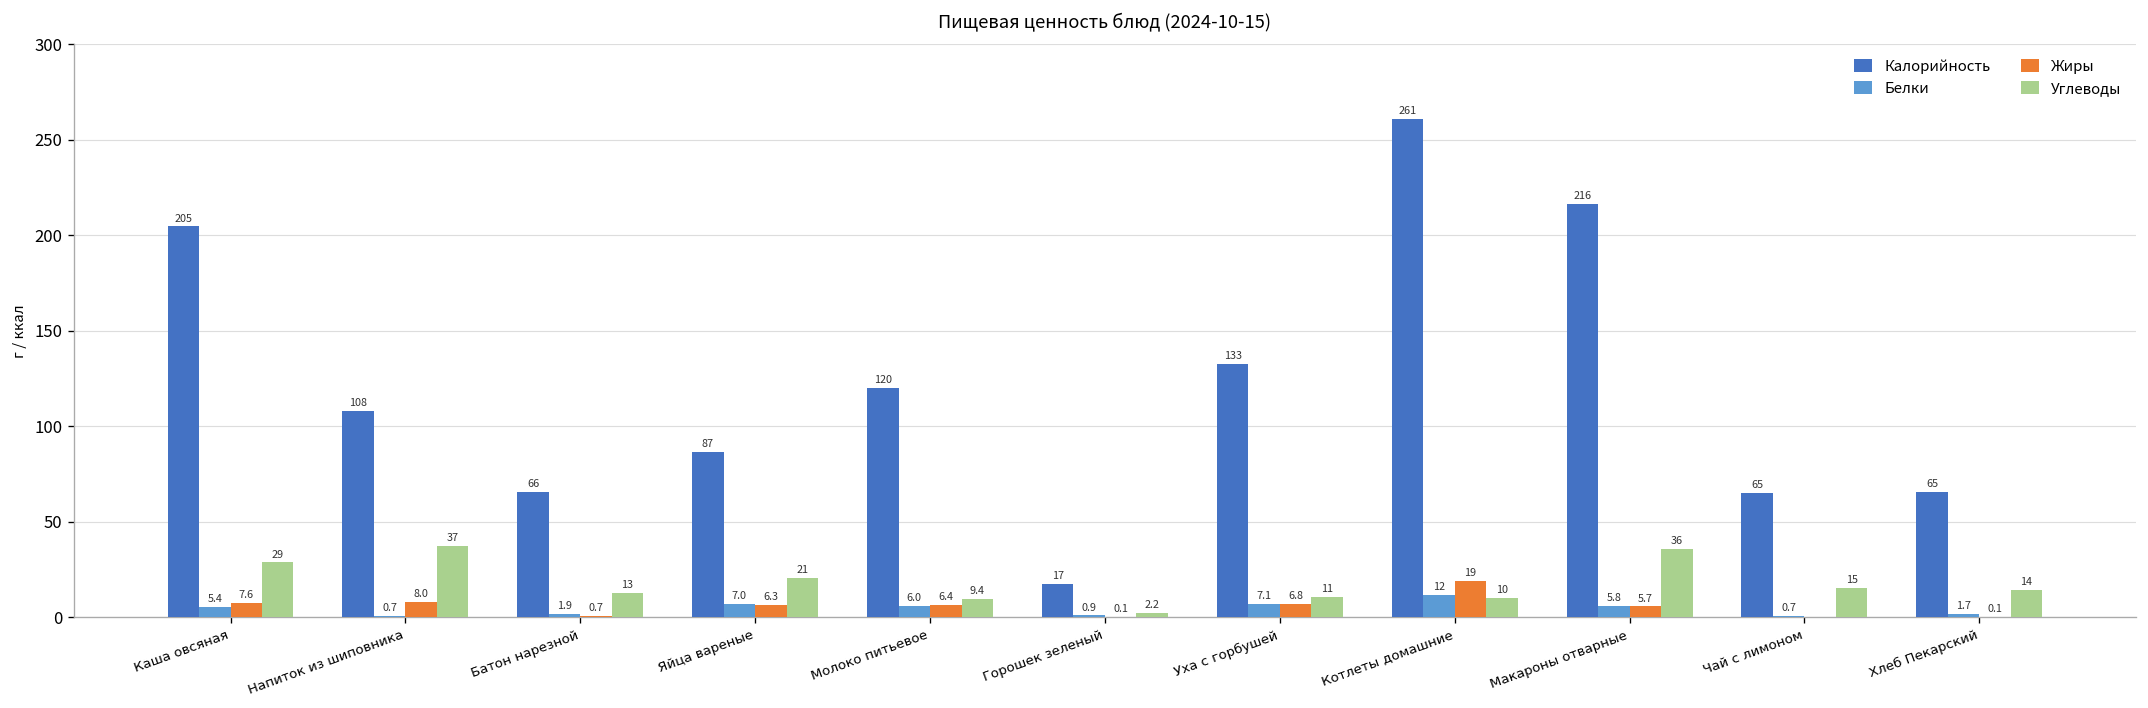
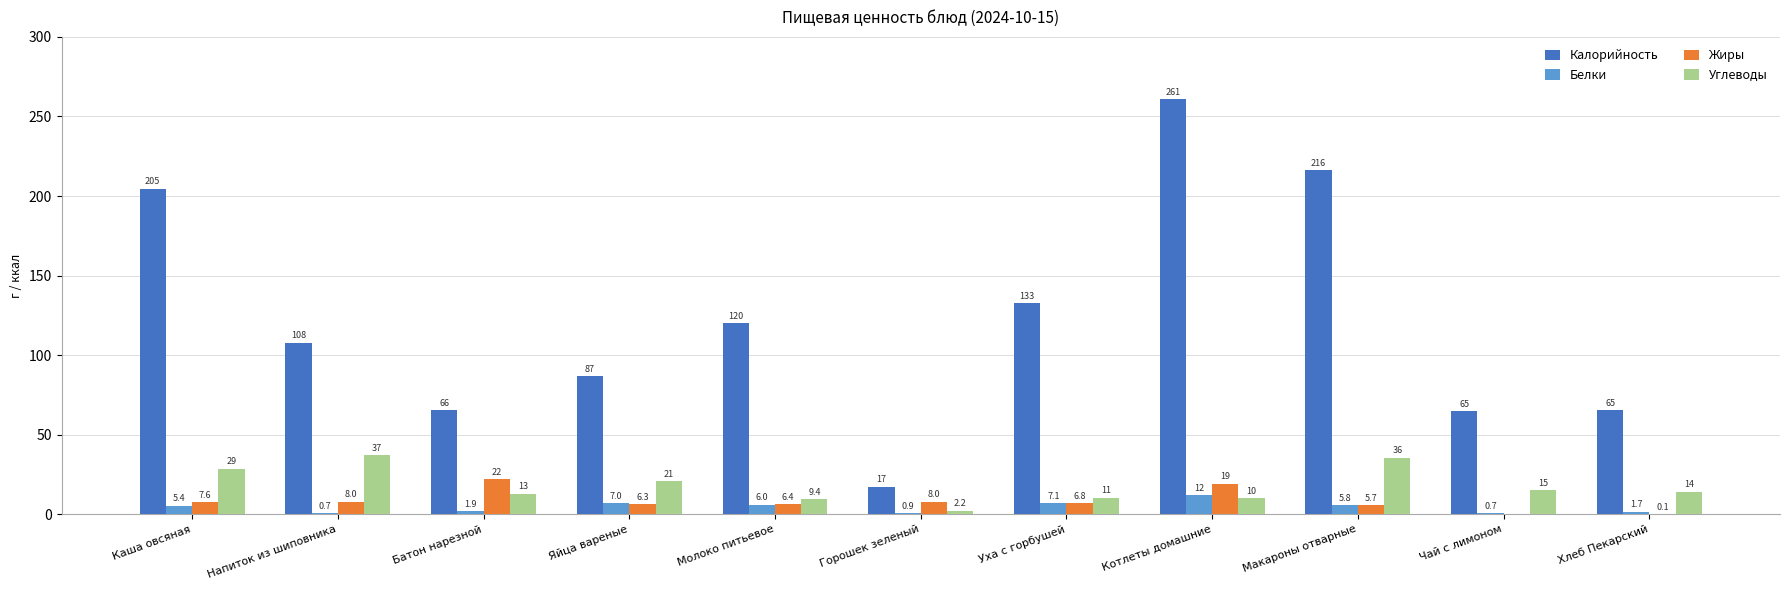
Жиры, Батон нарезной: 0.7 -> 22
Жиры, Горошек зеленый: 0.1 -> 8.0
